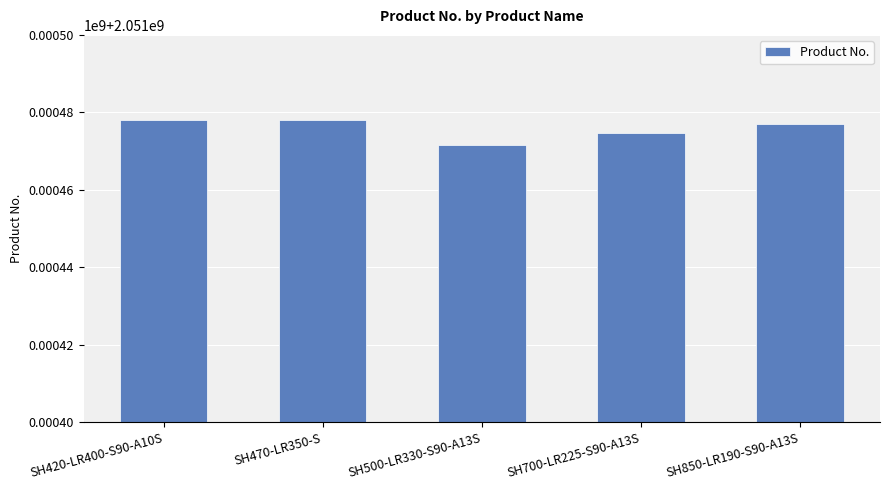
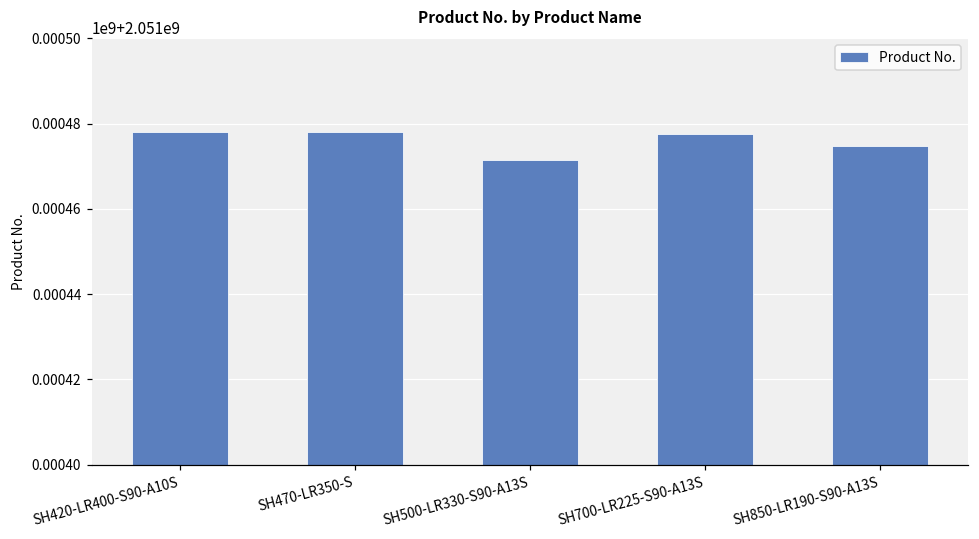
SH700-LR225-S90-A13S: 2051475000 -> 2051477000
SH850-LR190-S90-A13S: 2051477000 -> 2051475000
